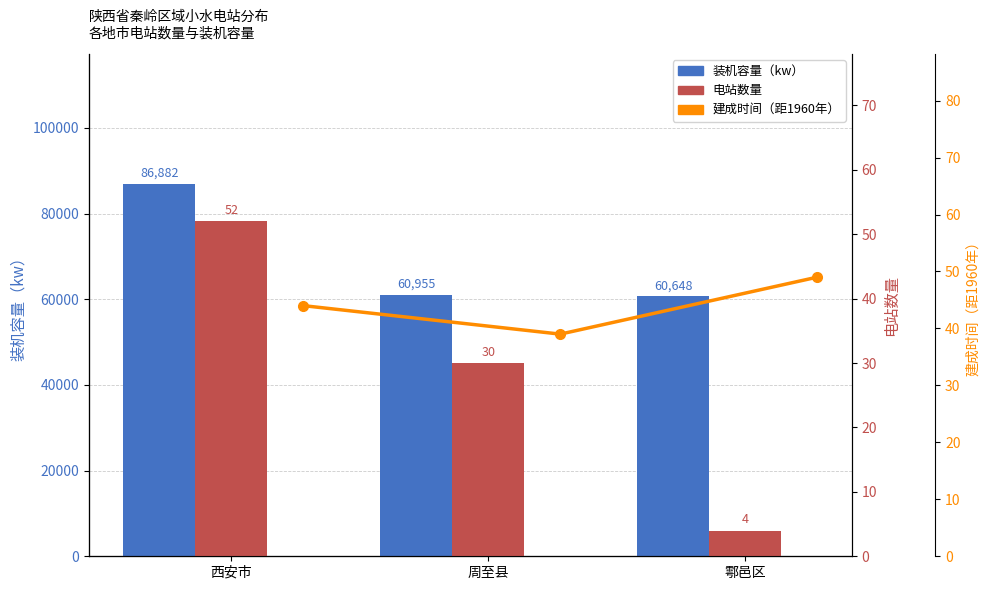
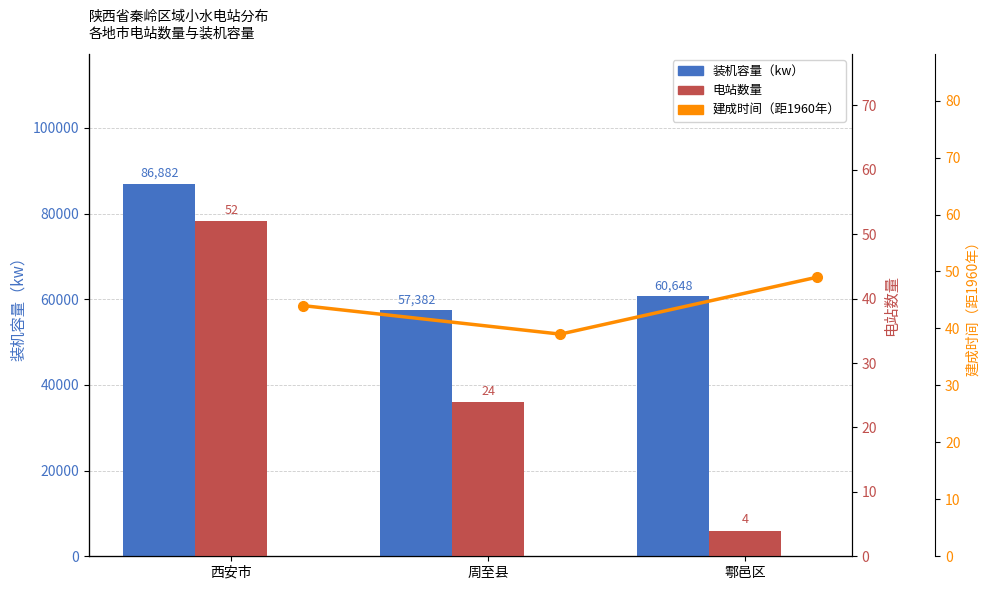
装机容量（kw）, 周至县: 60,955 -> 57,382
电站数量, 周至县: 30 -> 24
